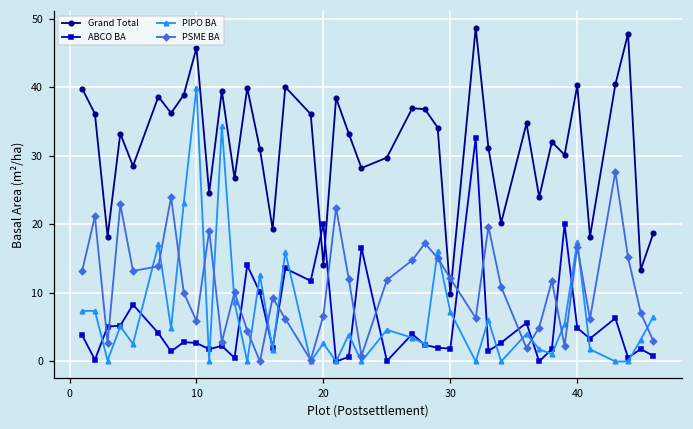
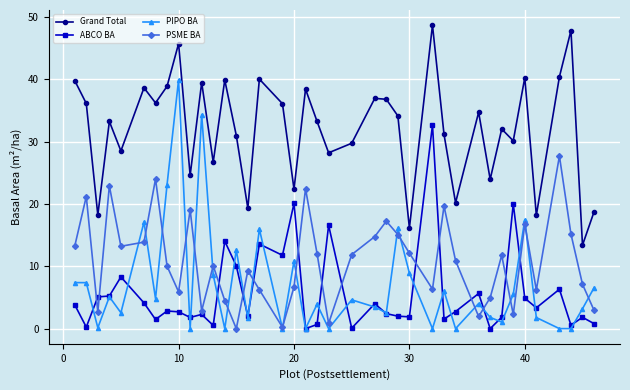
Grand Total, 20: 14 -> 22
PIPO BA, 20: 3 -> 11
Grand Total, 30: 10 -> 16
PIPO BA, 30: 7 -> 9
